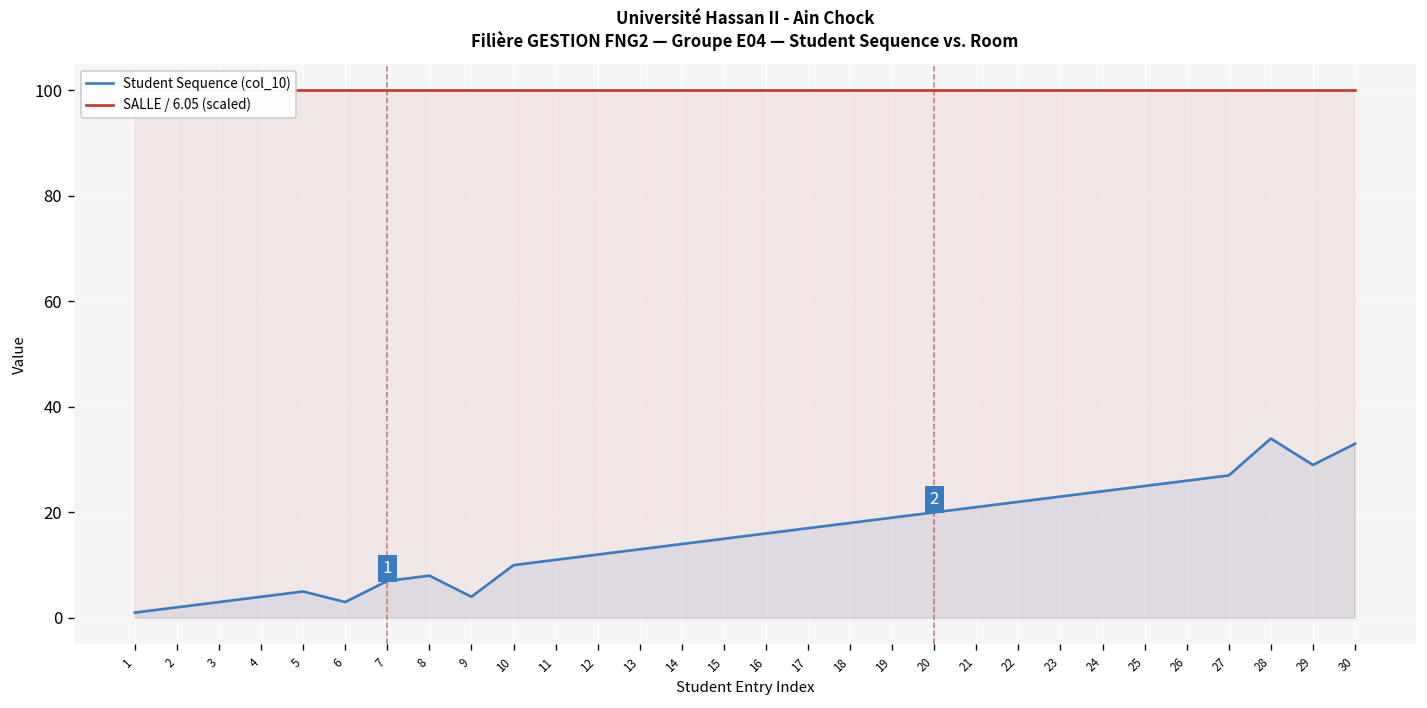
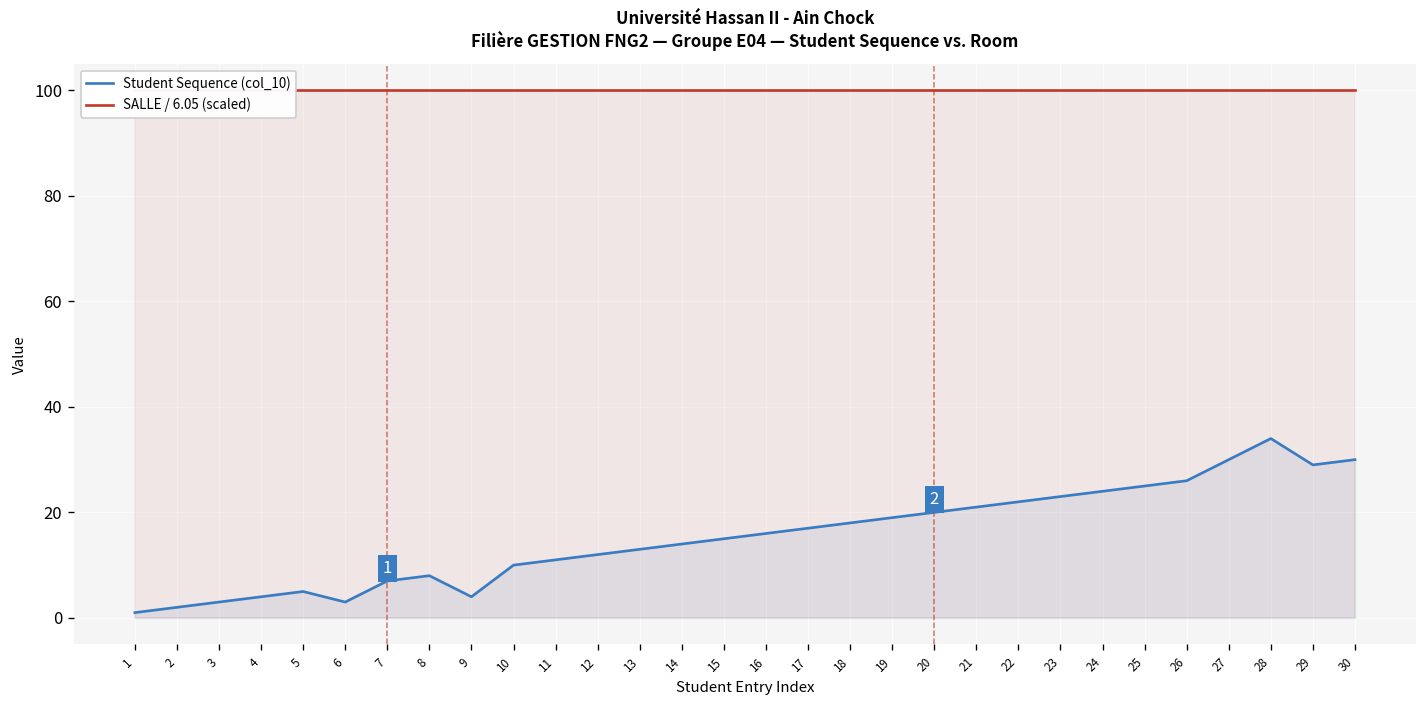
Student Sequence (col_10), 27: 27 -> 30
Student Sequence (col_10), 30: 33 -> 30
